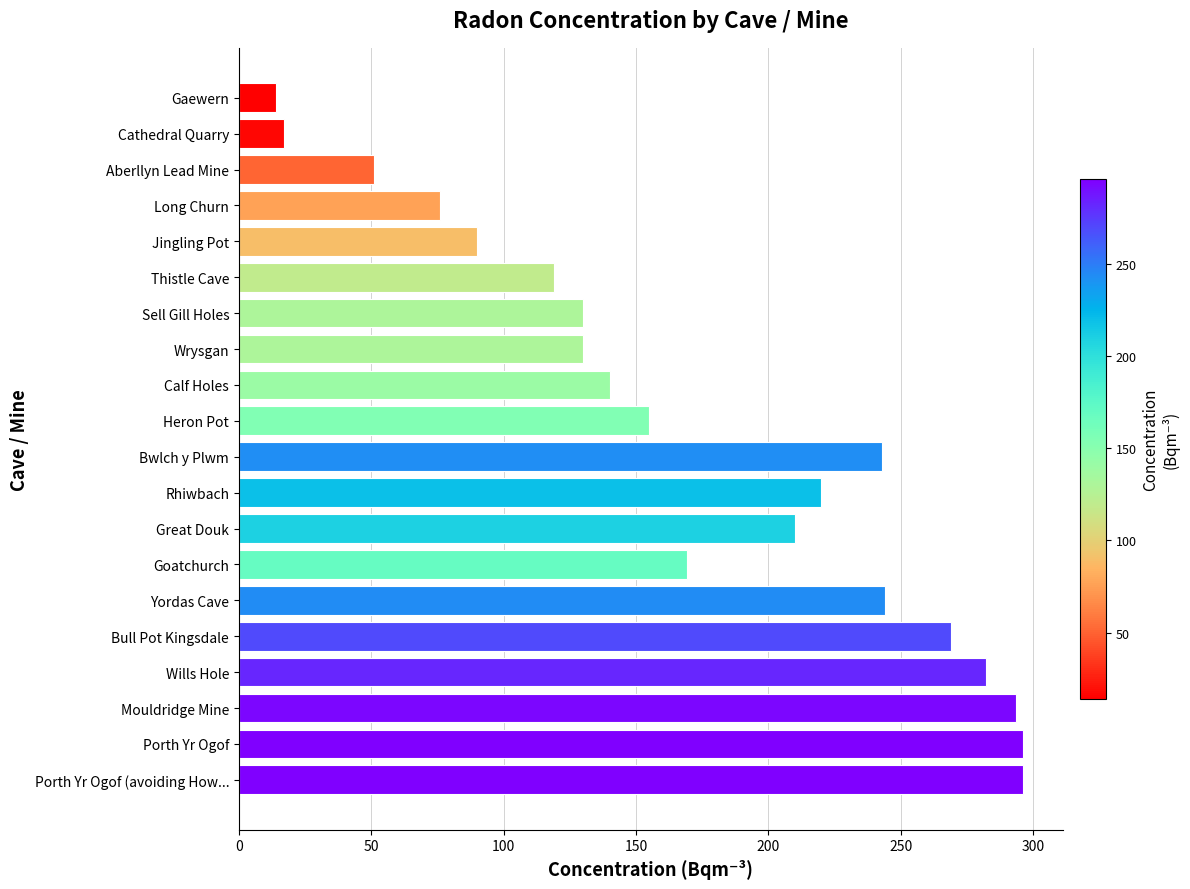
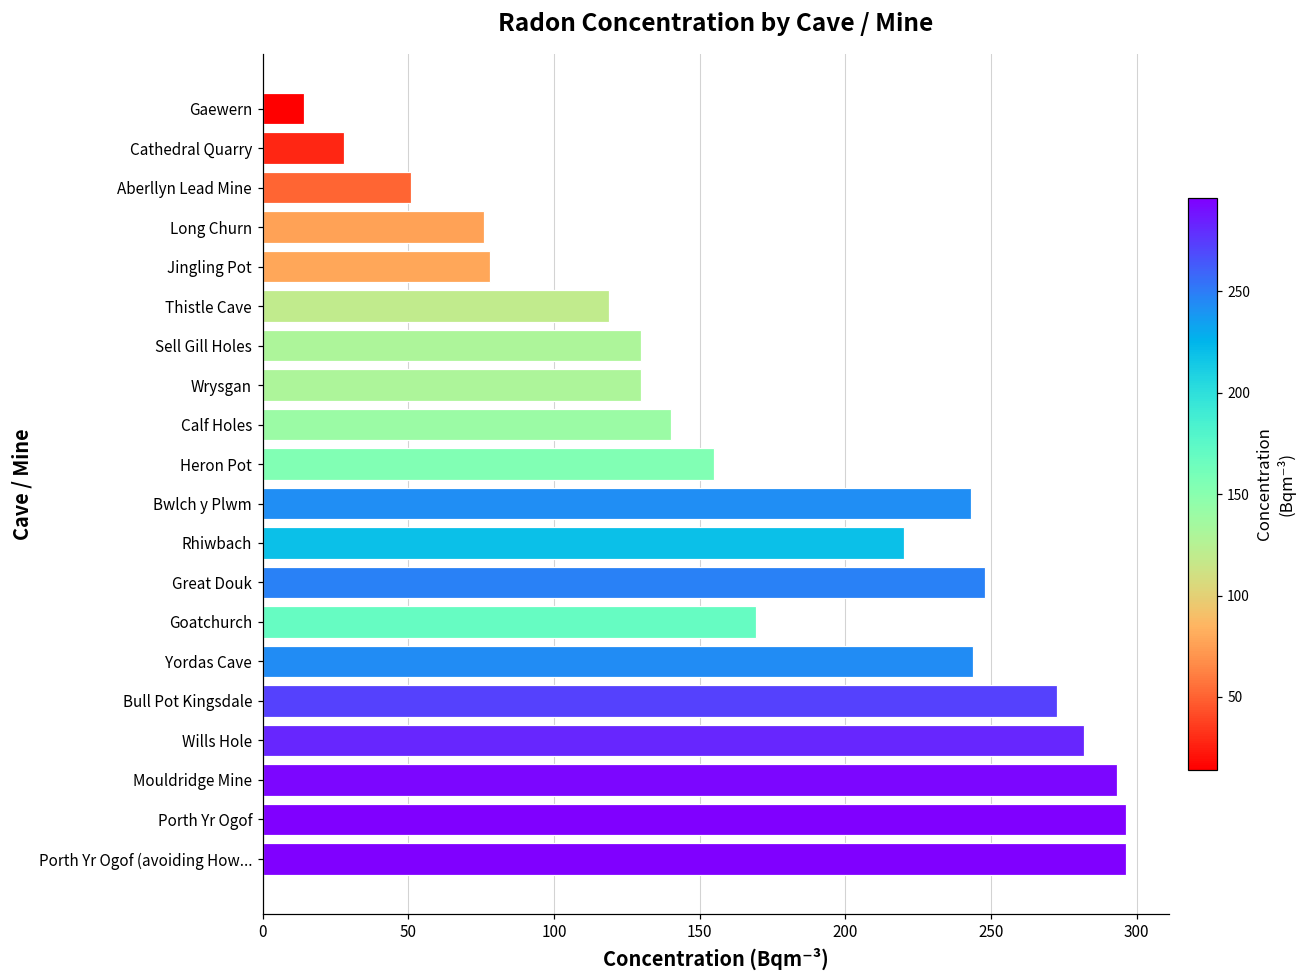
Cathedral Quarry: 17 -> 28
Jingling Pot: 90 -> 78
Great Douk: 210 -> 248
Bull Pot Kingsdale: 269 -> 273
